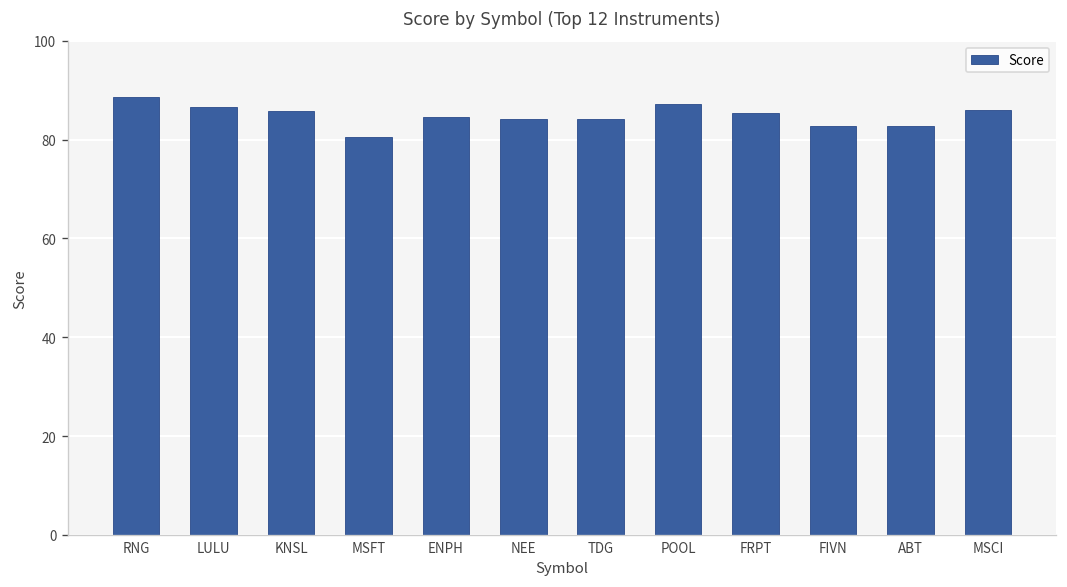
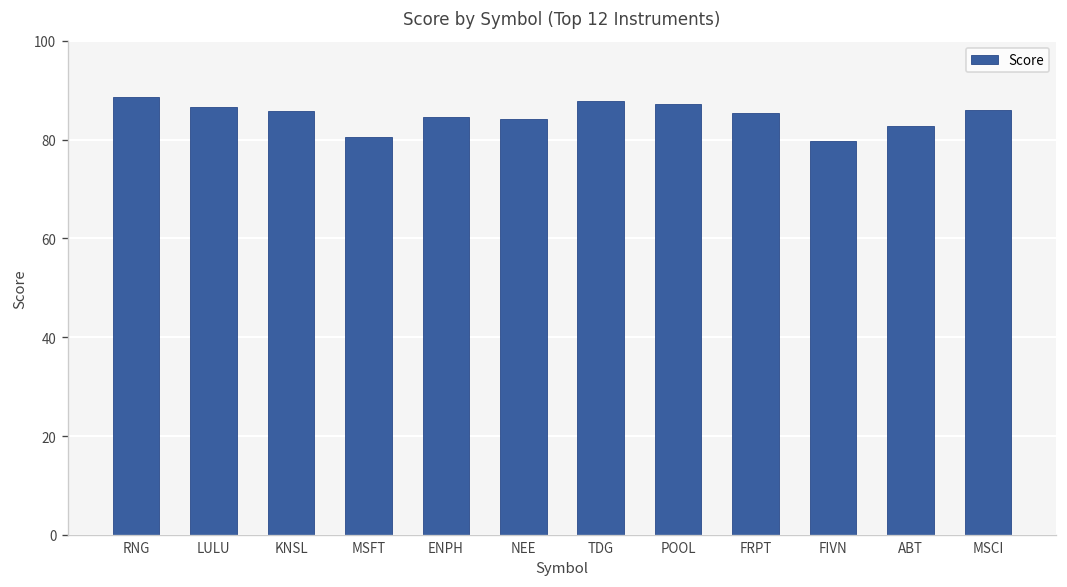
TDG: 84 -> 88
FIVN: 83 -> 80
